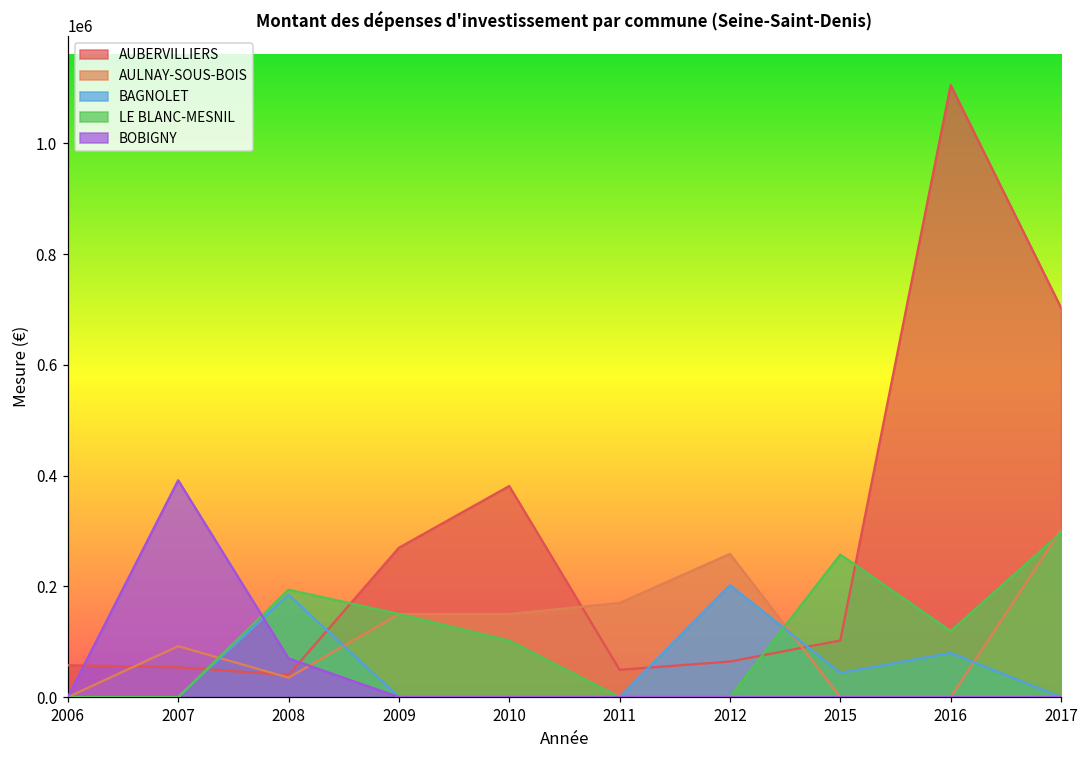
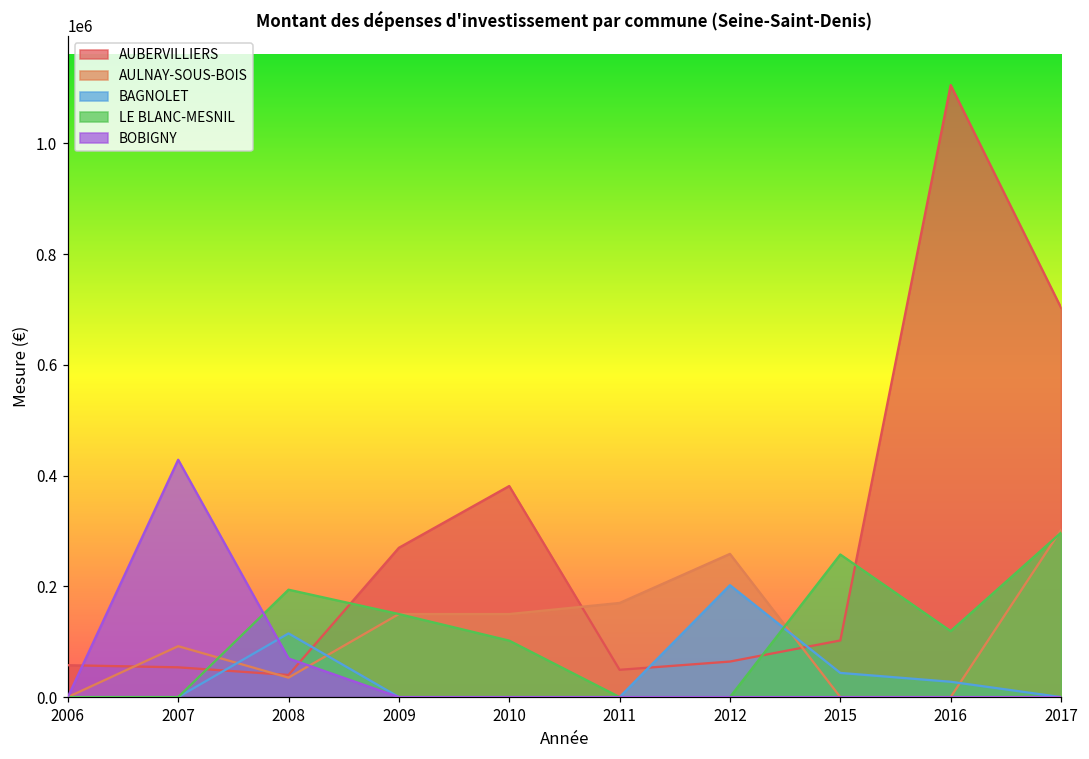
BOBIGNY, 2007: 390000 -> 430000
BAGNOLET, 2008: 180000 -> 110000
BAGNOLET, 2016: 80000 -> 30000
